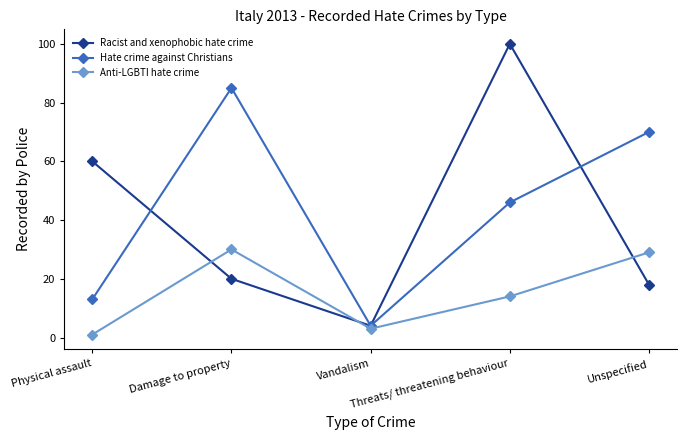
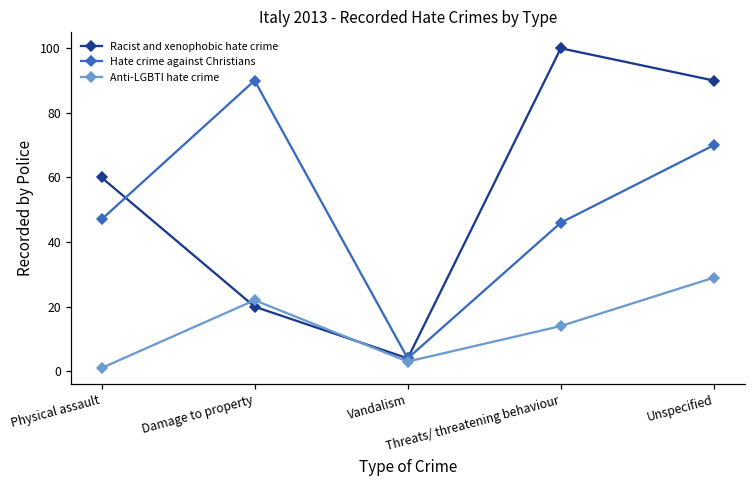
Hate crime against Christians, Physical assault: 13 -> 47
Hate crime against Christians, Damage to property: 85 -> 90
Anti-LGBTI hate crime, Damage to property: 30 -> 22
Racist and xenophobic hate crime, Unspecified: 18 -> 90
